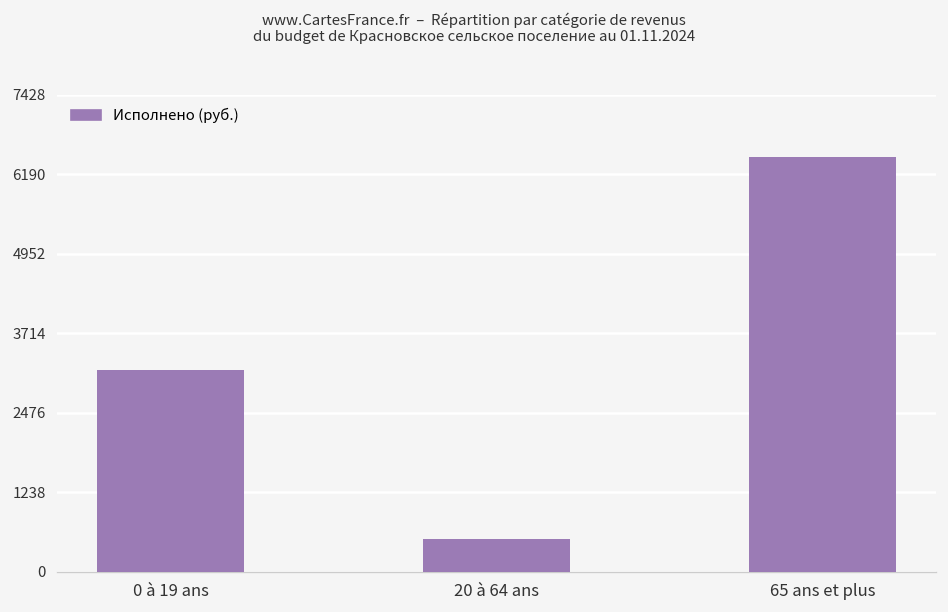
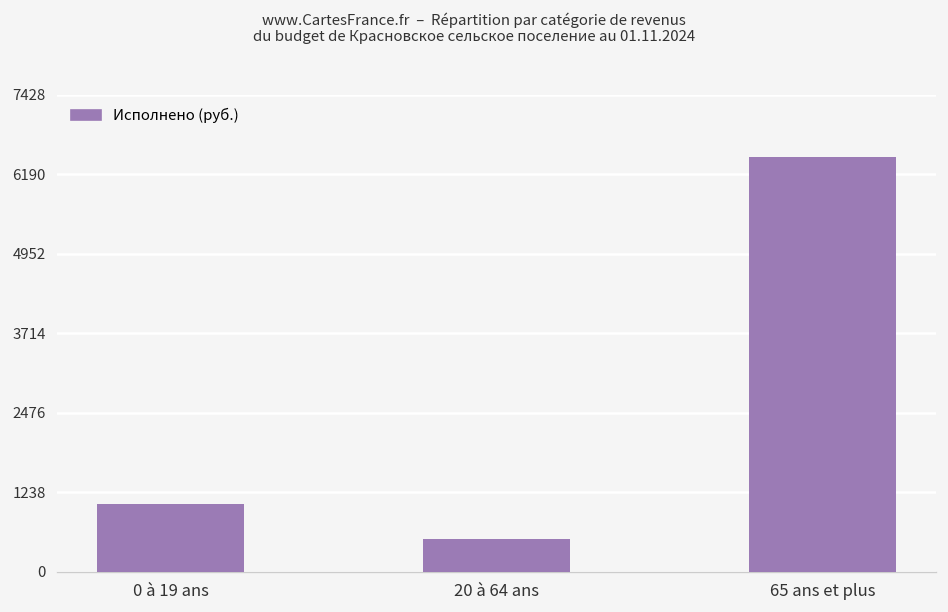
0 à 19 ans: 3100 -> 1100
